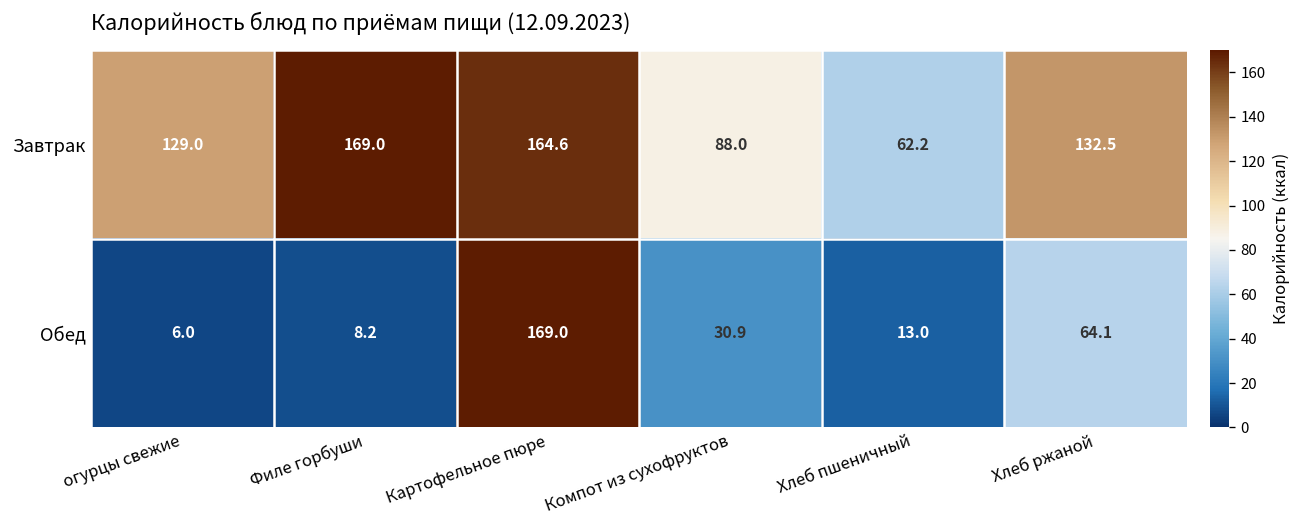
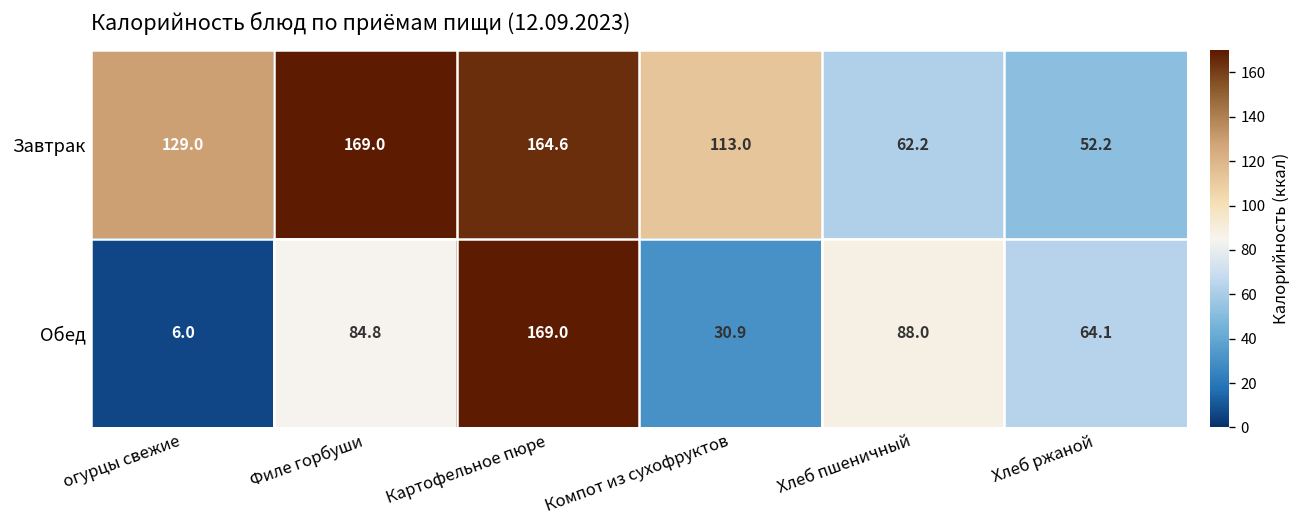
Завтрак, Компот из сухофруктов: 88.0 -> 113.0
Завтрак, Хлеб ржаной: 132.5 -> 52.2
Обед, Филе горбуши: 8.2 -> 84.8
Обед, Хлеб пшеничный: 13.0 -> 88.0
